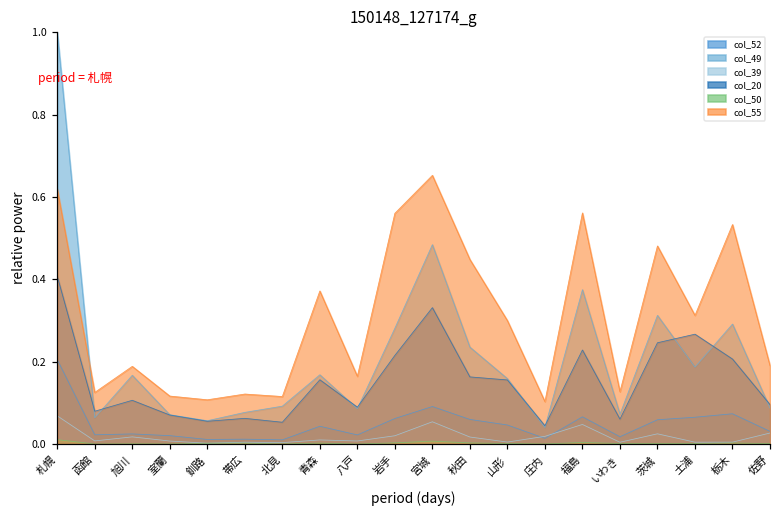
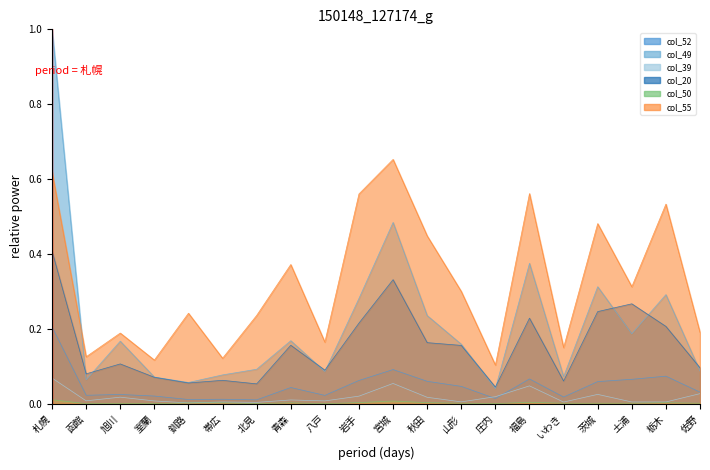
col_55, 釧路: 0.11 -> 0.24
col_55, 北見: 0.12 -> 0.24
col_55, いわき: 0.13 -> 0.15
